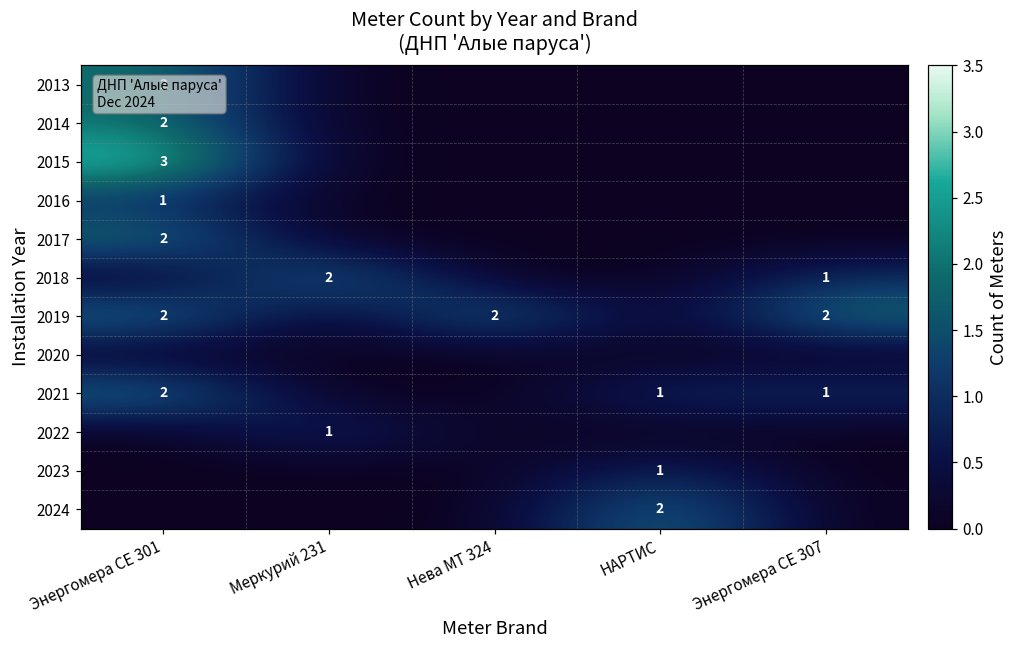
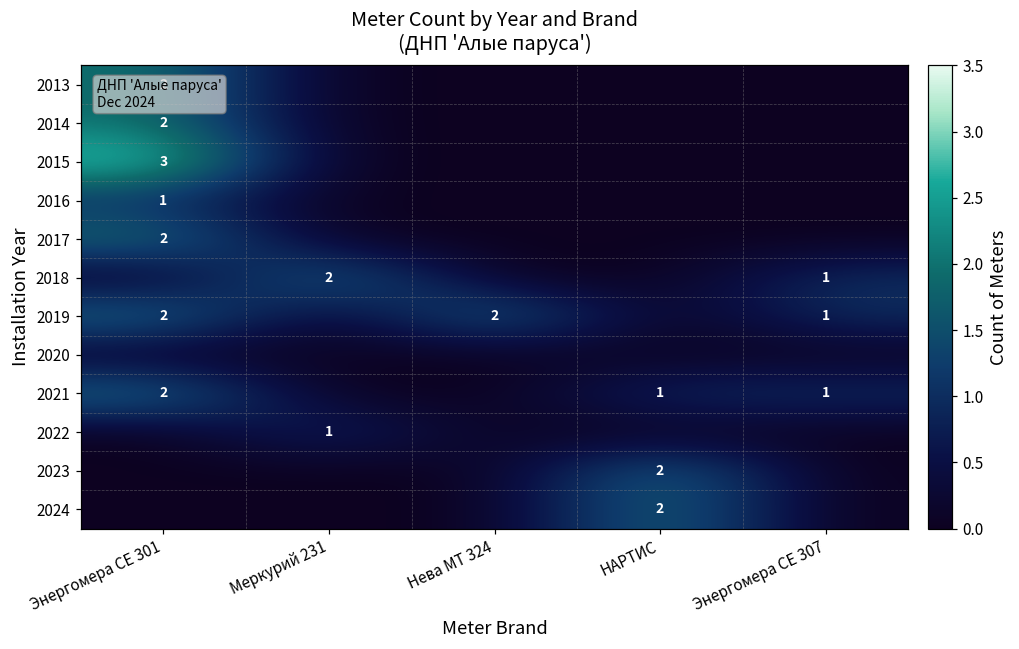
2019, Энергомера СЕ 307: 2 -> 1
2023, НАРТИС: 1 -> 2
